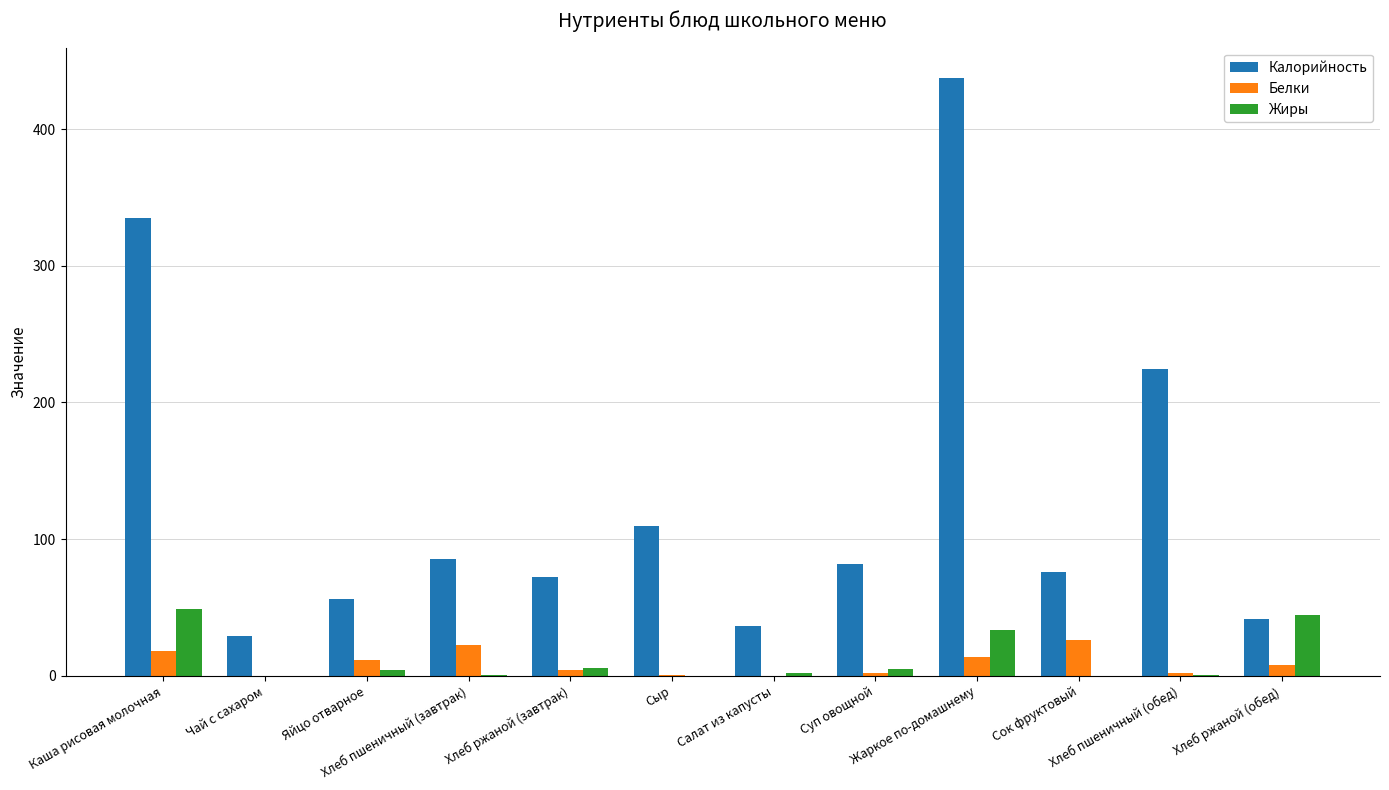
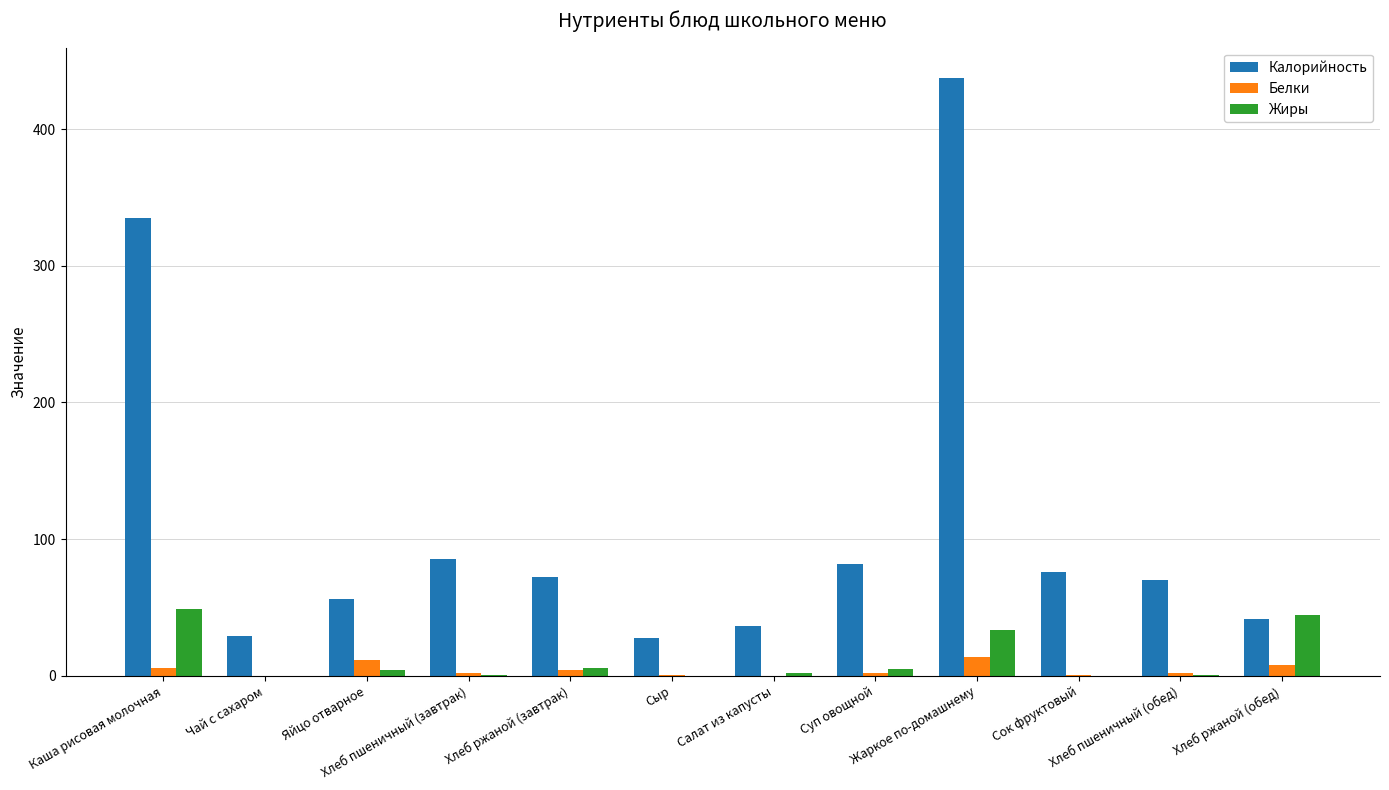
Белки, Каша рисовая молочная: 18 -> 6
Белки, Хлеб пшеничный (завтрак): 23 -> 2
Калорийность, Сыр: 110 -> 28
Белки, Сок фруктовый: 26 -> 1
Калорийность, Хлеб пшеничный (обед): 225 -> 70
